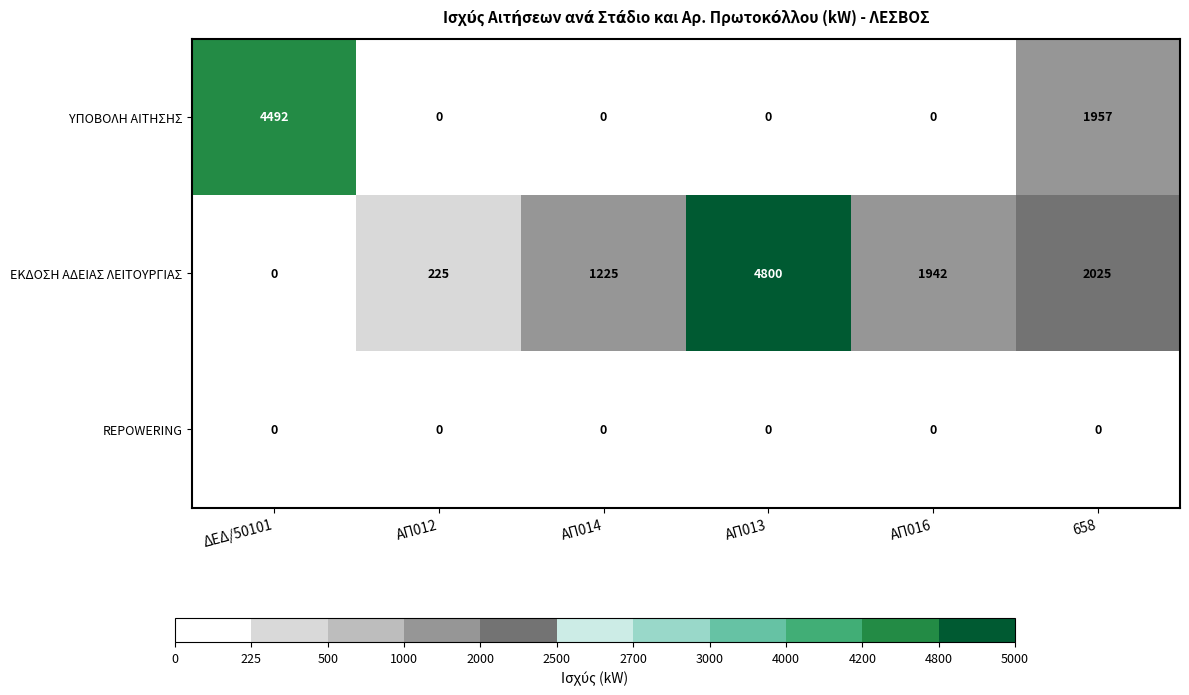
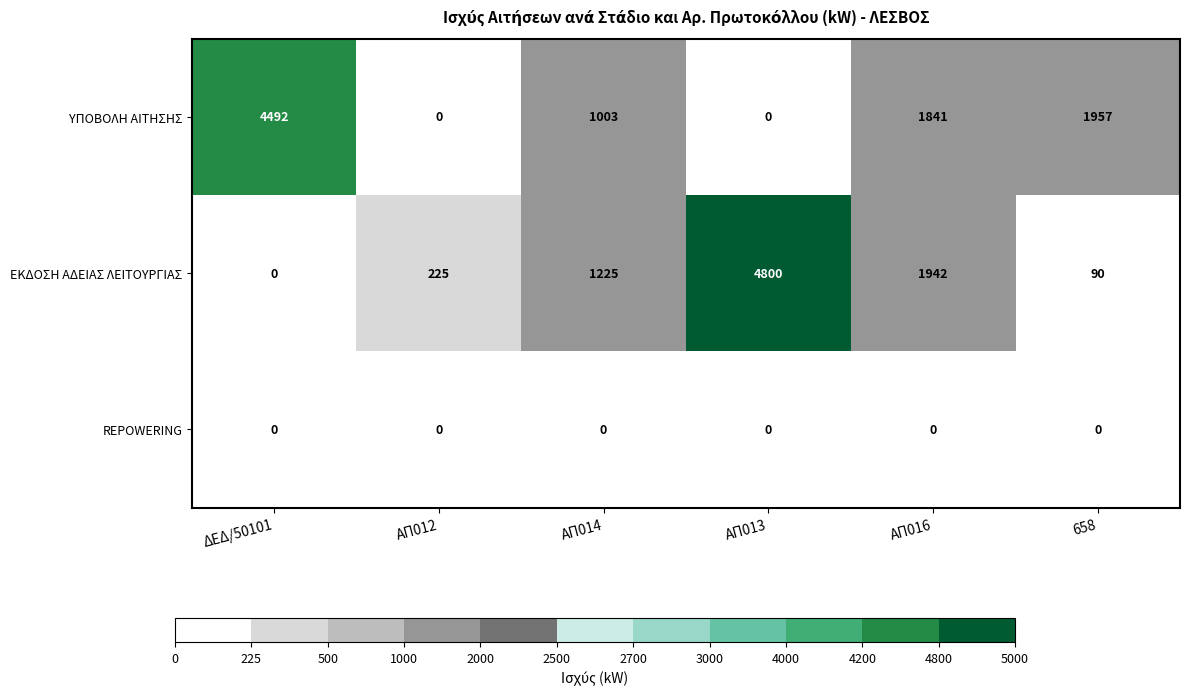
Ισχύς Αιτήσεων ανά Στάδιο και Αρ. Πρωτοκόλλου (kW) - ΛΕΣΒΟΣ, ΥΠΟΒΟΛΗ ΑΙΤΗΣΗΣ, ΑΠ014: 0 -> 1003
Ισχύς Αιτήσεων ανά Στάδιο και Αρ. Πρωτοκόλλου (kW) - ΛΕΣΒΟΣ, ΥΠΟΒΟΛΗ ΑΙΤΗΣΗΣ, ΑΠ016: 0 -> 1841
Ισχύς Αιτήσεων ανά Στάδιο και Αρ. Πρωτοκόλλου (kW) - ΛΕΣΒΟΣ, ΕΚΔΟΣΗ ΑΔΕΙΑΣ ΛΕΙΤΟΥΡΓΙΑΣ, 658: 2025 -> 90
